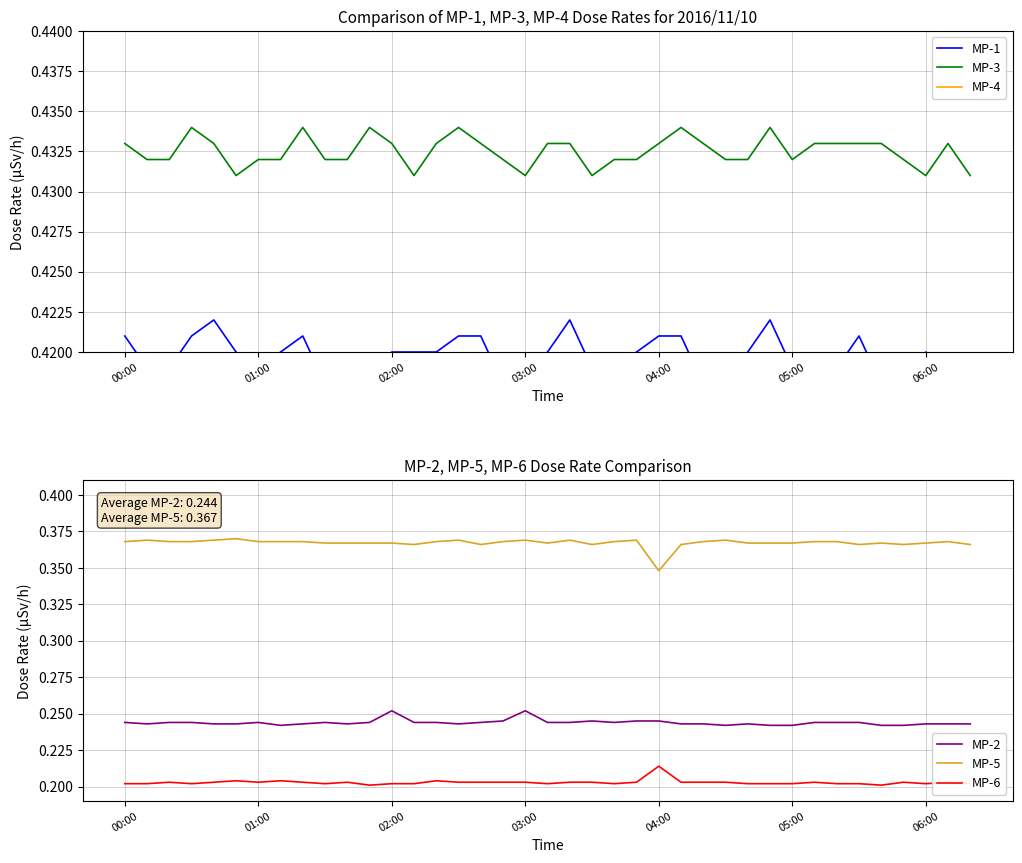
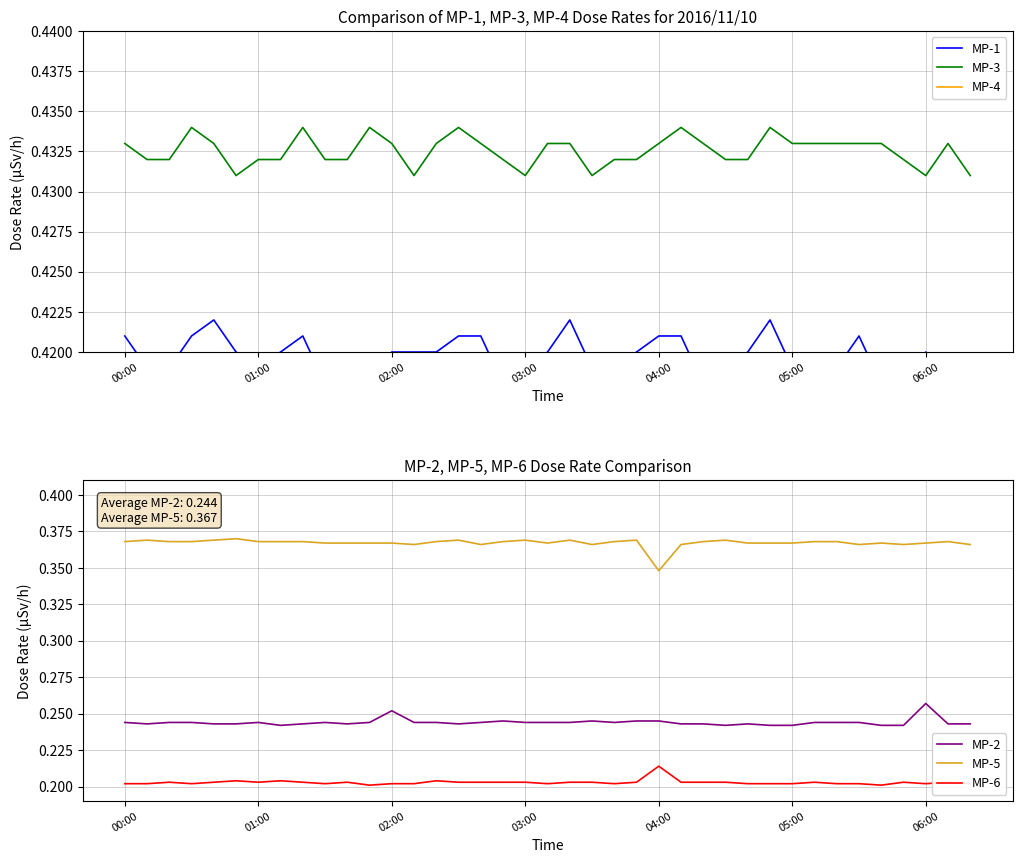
Comparison of MP-1, MP-3, MP-4 Dose Rates for 2016/11/10, MP-3, 05:00: 0.432 -> 0.433
MP-2, MP-5, MP-6 Dose Rate Comparison, MP-2, 03:00: 0.252 -> 0.244
MP-2, MP-5, MP-6 Dose Rate Comparison, MP-2, 06:00: 0.243 -> 0.257
